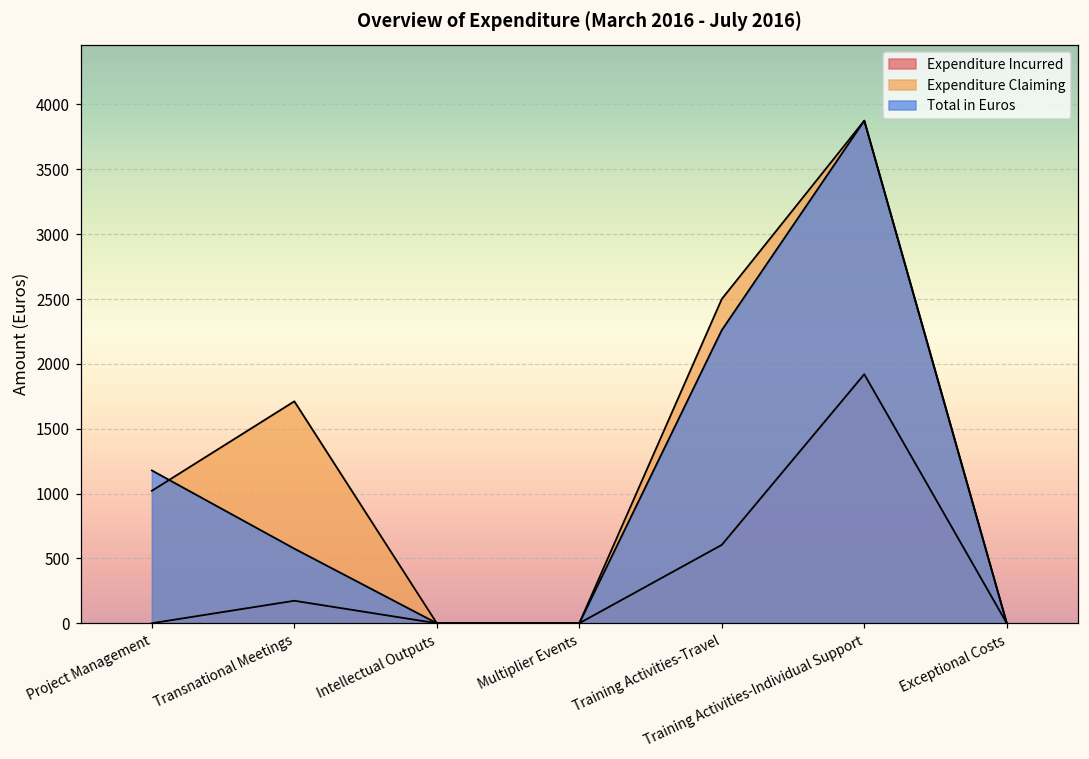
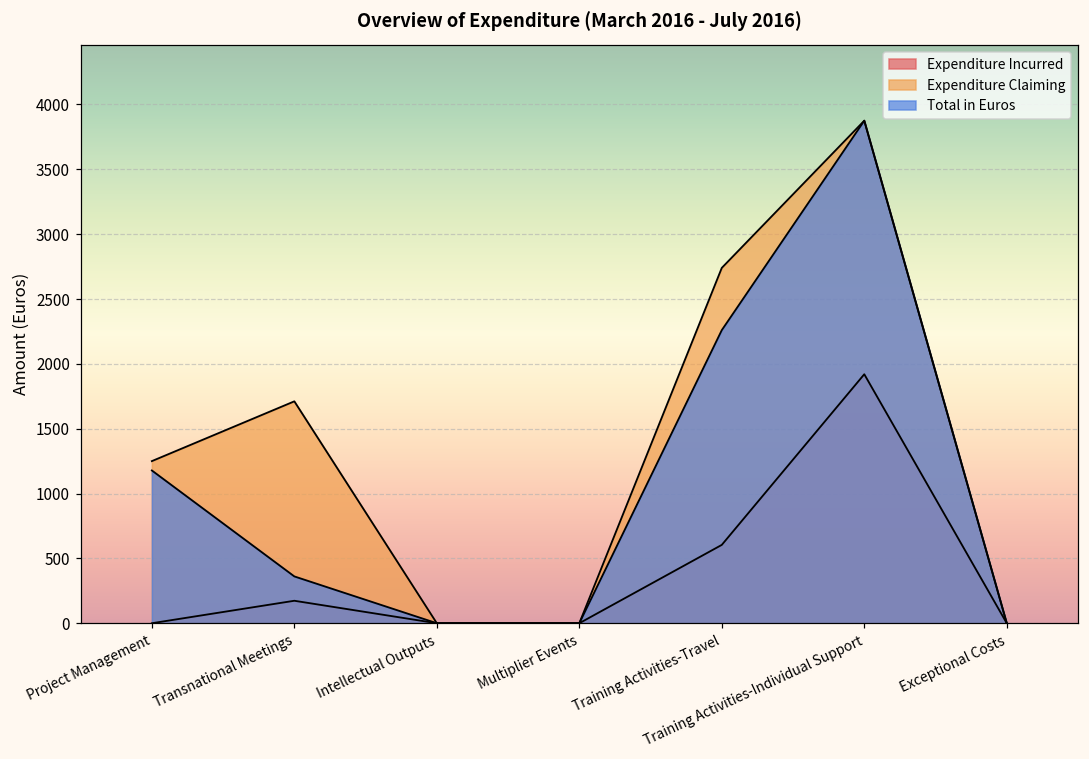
Expenditure Claiming, Project Management: 1020 -> 1250
Total in Euros, Transnational Meetings: 580 -> 360
Expenditure Claiming, Training Activities-Travel: 2500 -> 2740
